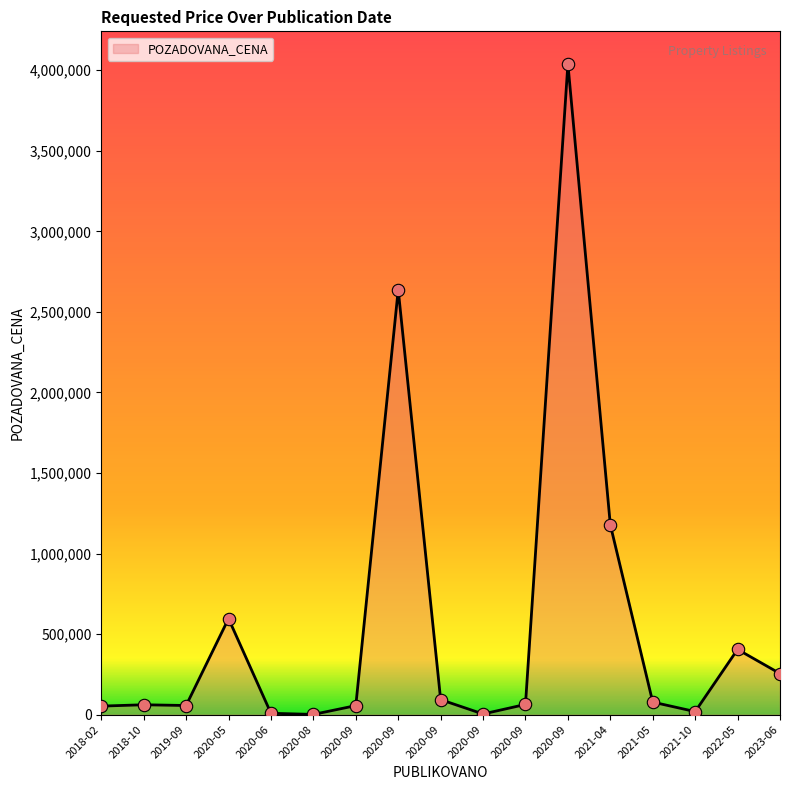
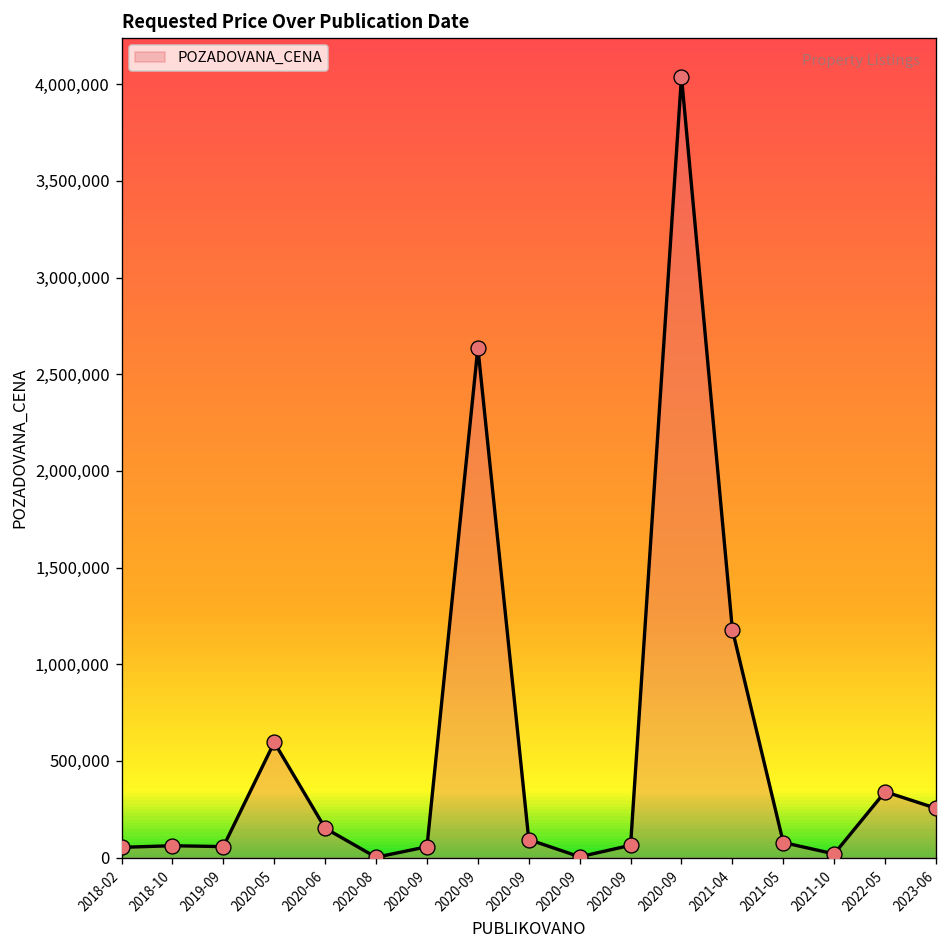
2020-06: 10,000 -> 150,000
2022-05: 410,000 -> 340,000
